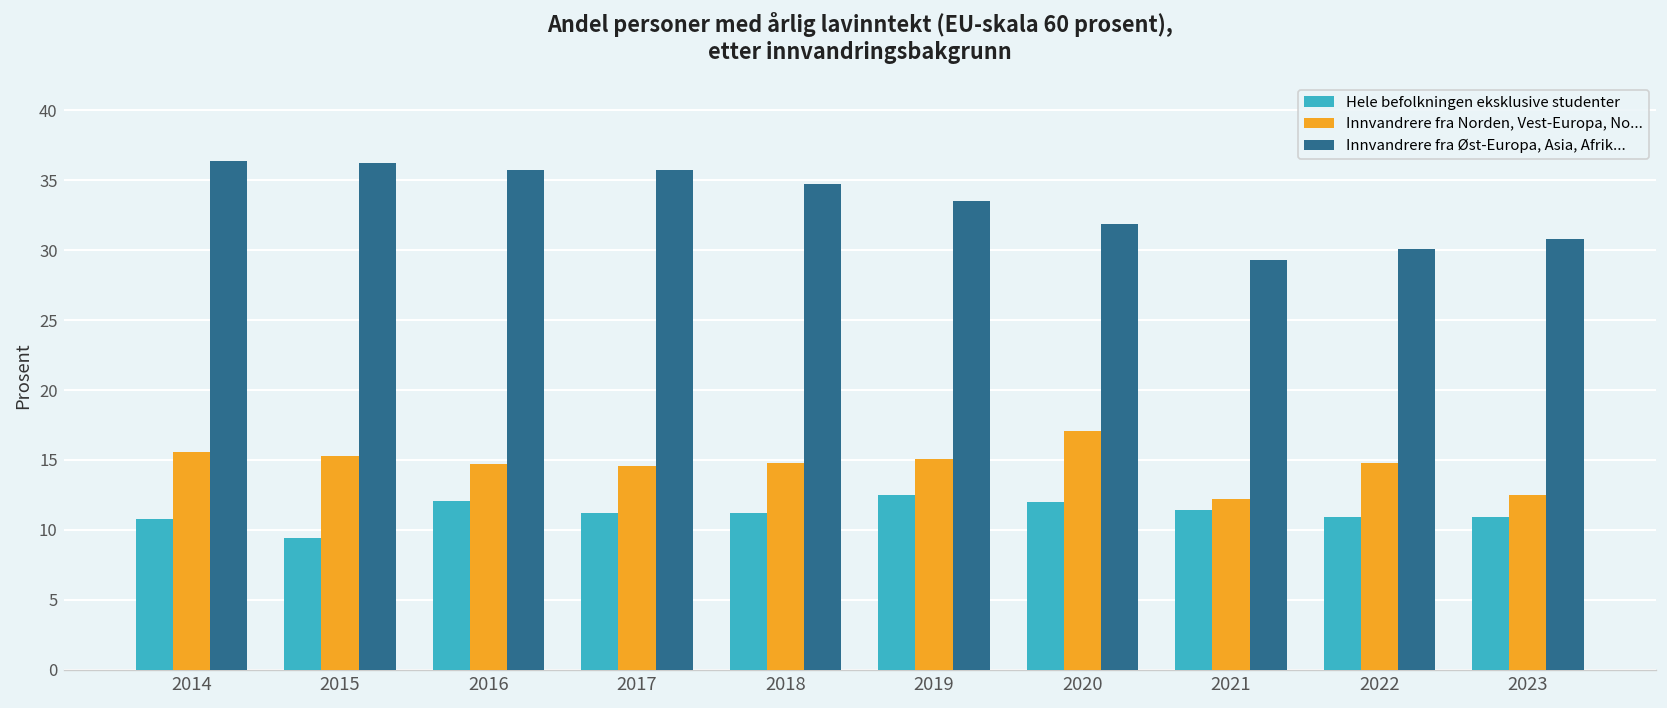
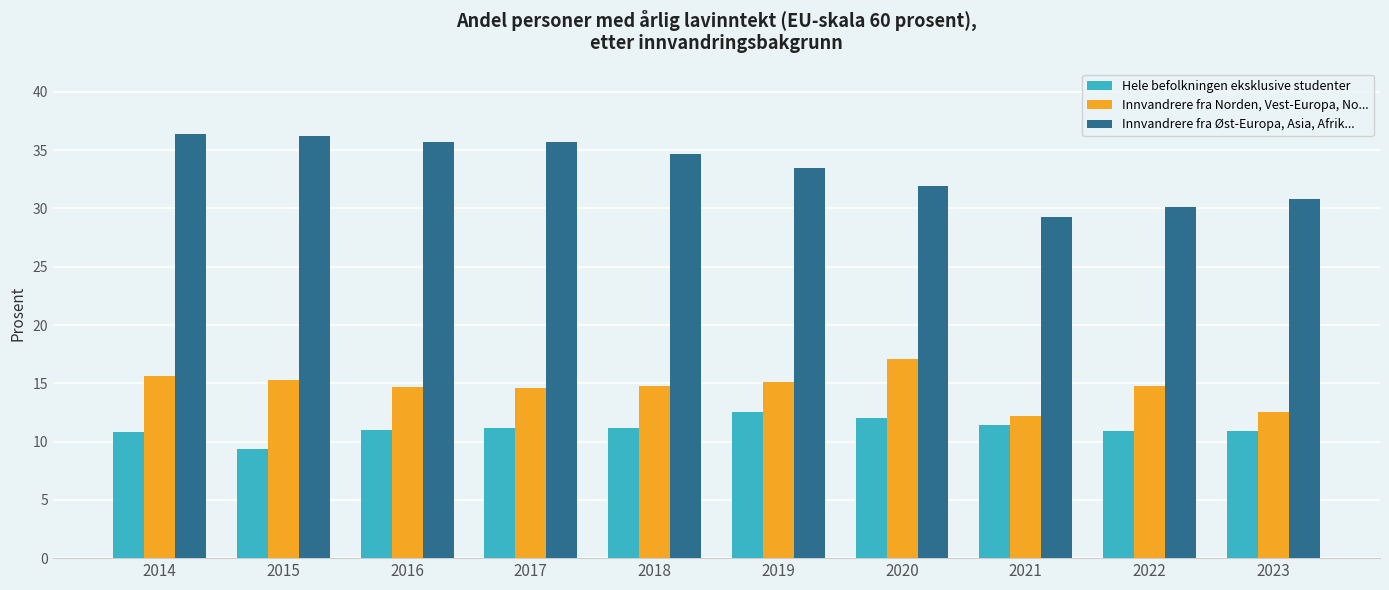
Hele befolkningen eksklusive studenter, 2016: 12.1 -> 11.0
